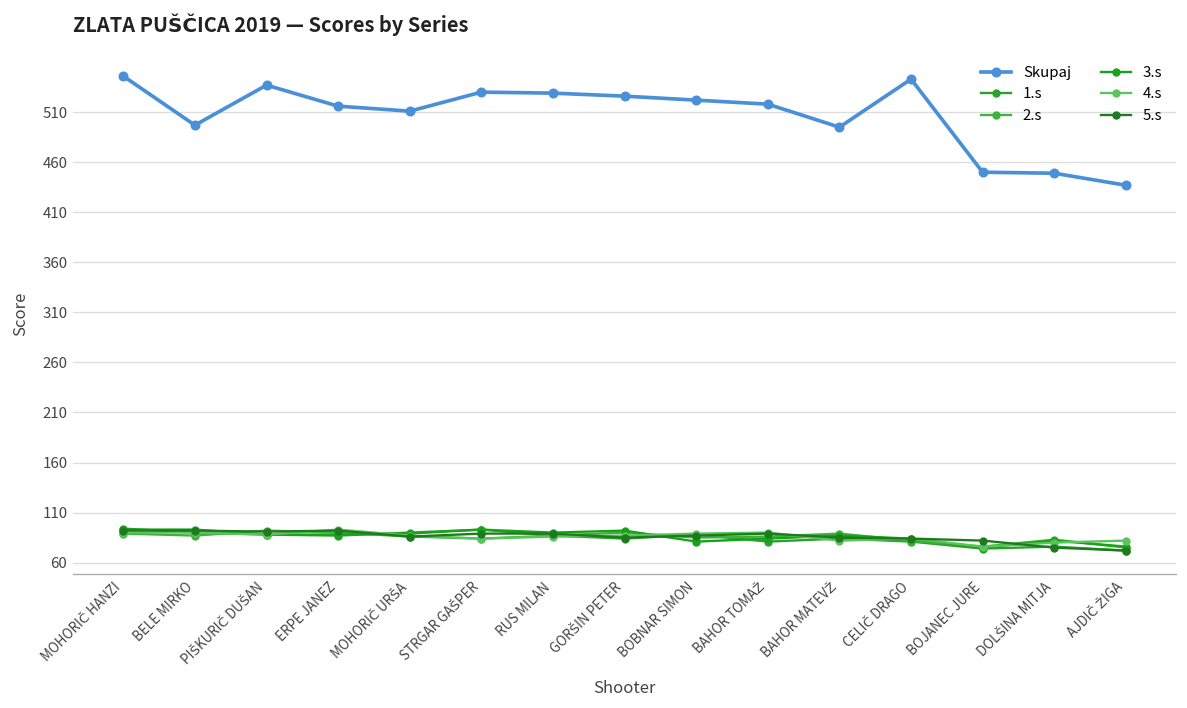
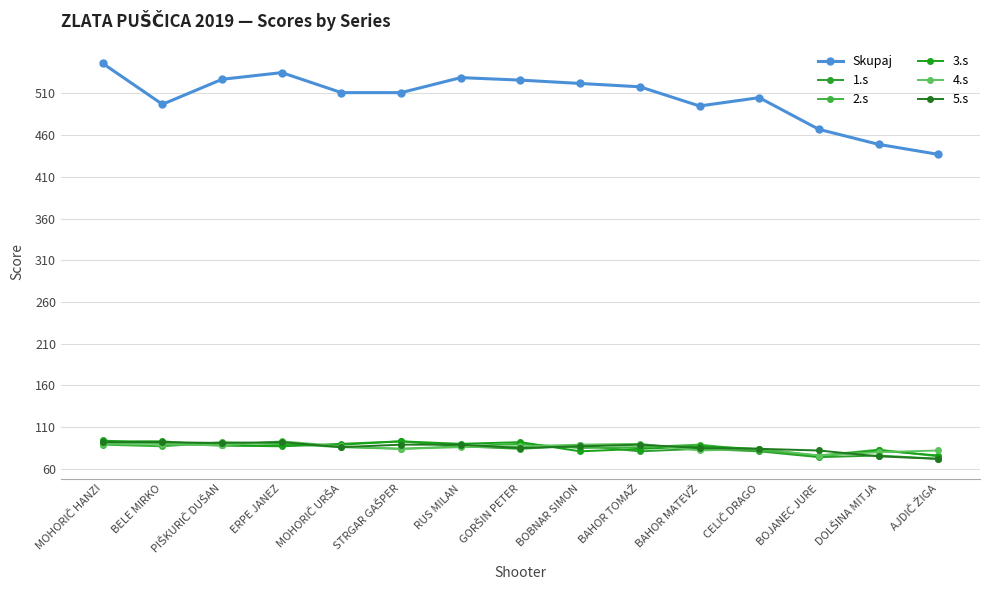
Skupaj, PIŠKURIČ DUŠAN: 540 -> 530
Skupaj, ERPE JANEZ: 520 -> 540
Skupaj, STRGAR GAŠPER: 530 -> 510
Skupaj, CELIČ DRAGO: 540 -> 510
Skupaj, BOJANEC JURE: 450 -> 470
